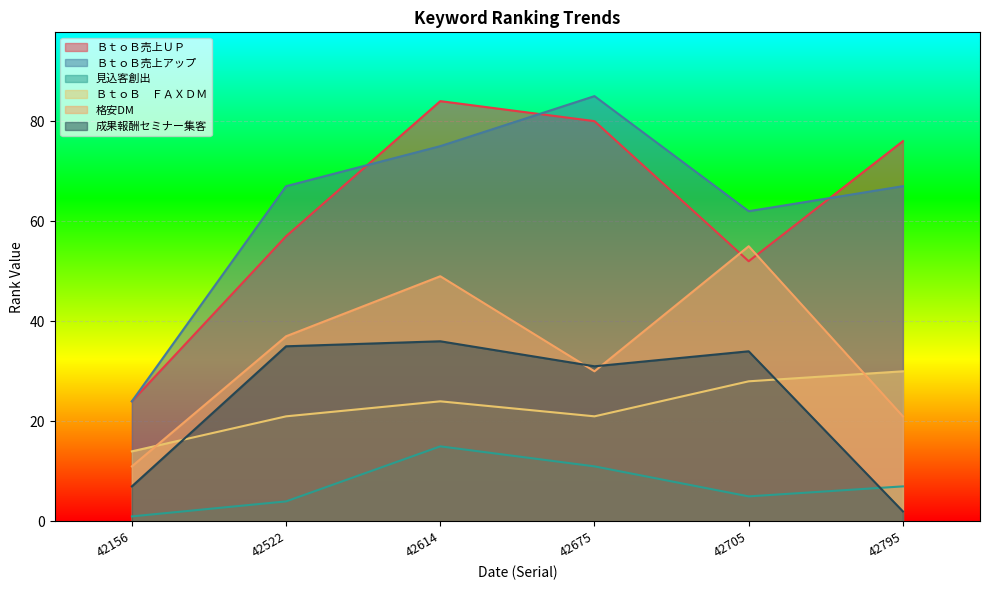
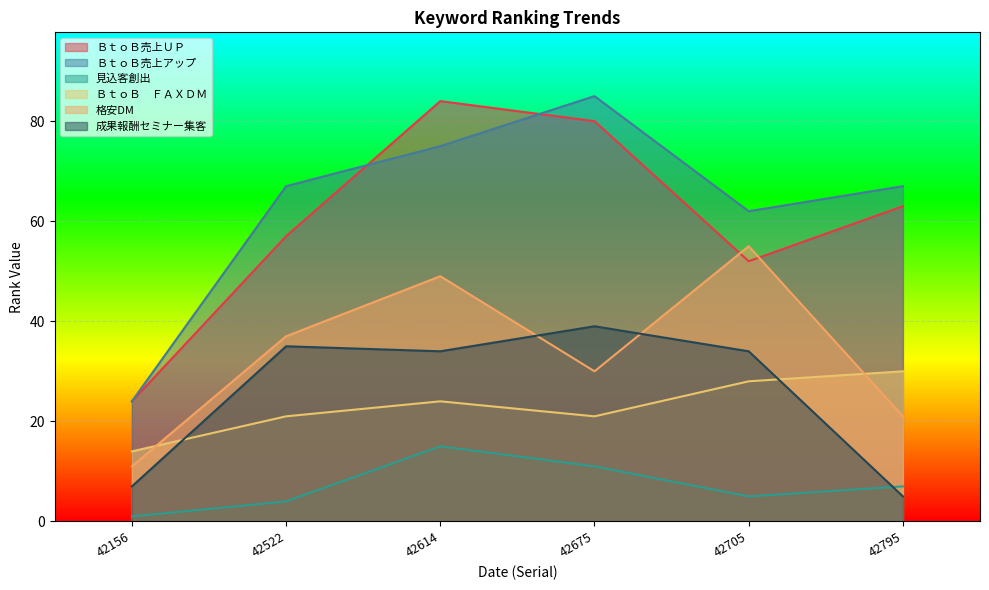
成果報酬セミナー集客, 42614: 36 -> 34
成果報酬セミナー集客, 42675: 31 -> 39
ＢｔｏＢ売上ＵＰ, 42795: 76 -> 63
成果報酬セミナー集客, 42795: 2 -> 5
